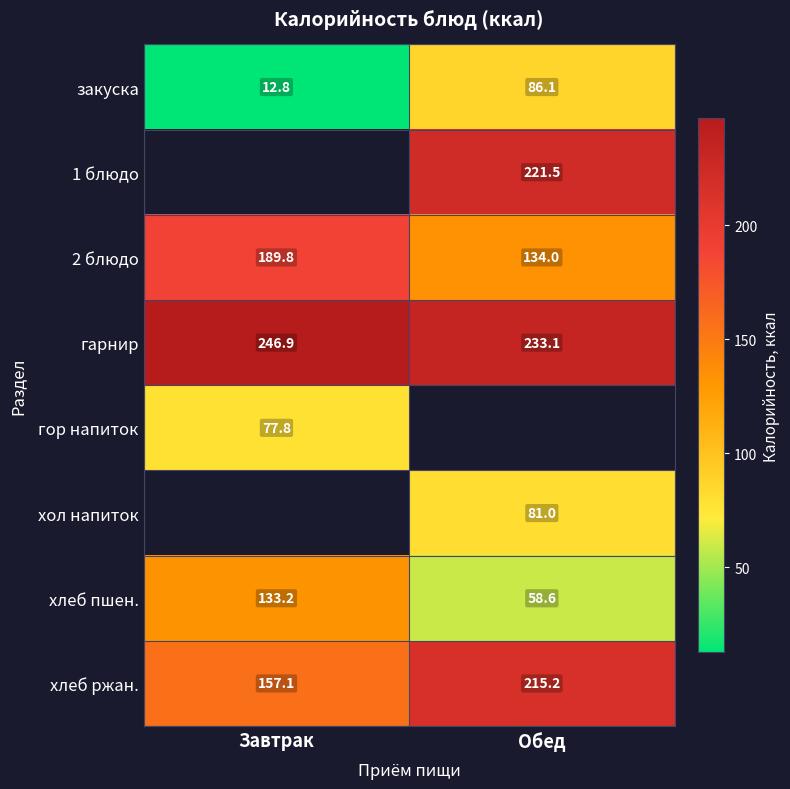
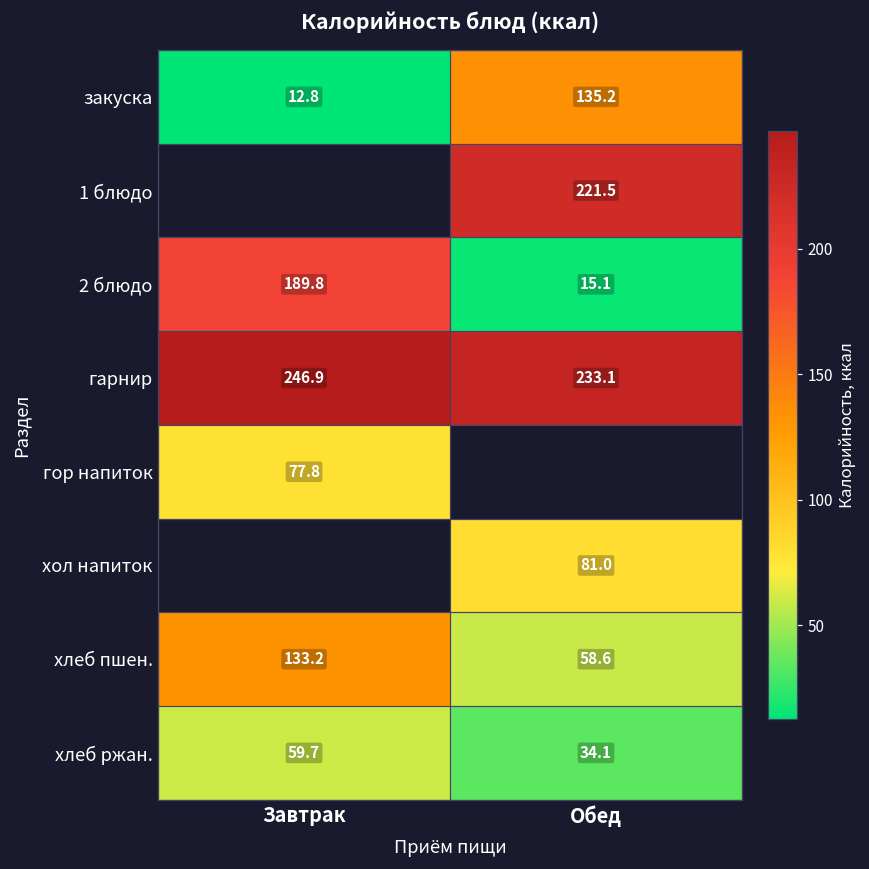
закуска, Обед: 86.1 -> 135.2
2 блюдо, Обед: 134.0 -> 15.1
хлеб ржан., Завтрак: 157.1 -> 59.7
хлеб ржан., Обед: 215.2 -> 34.1
